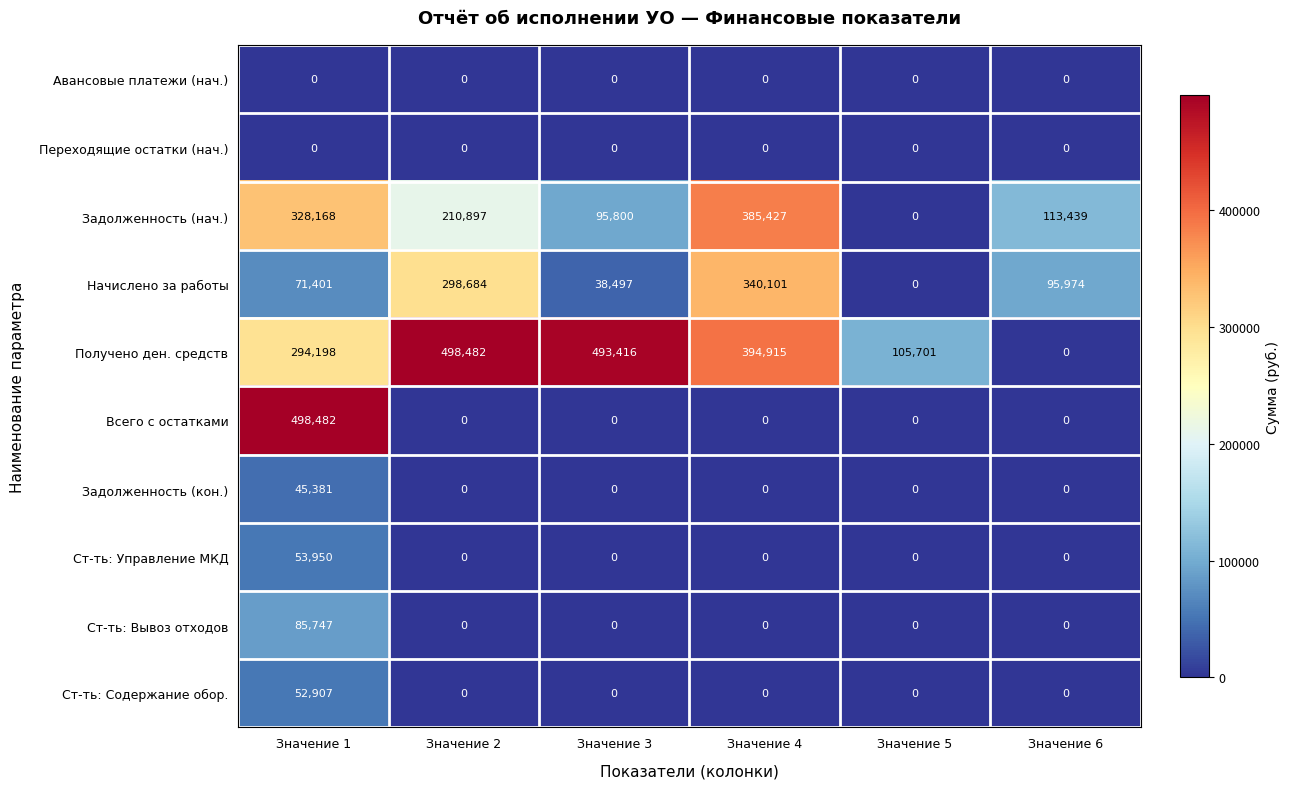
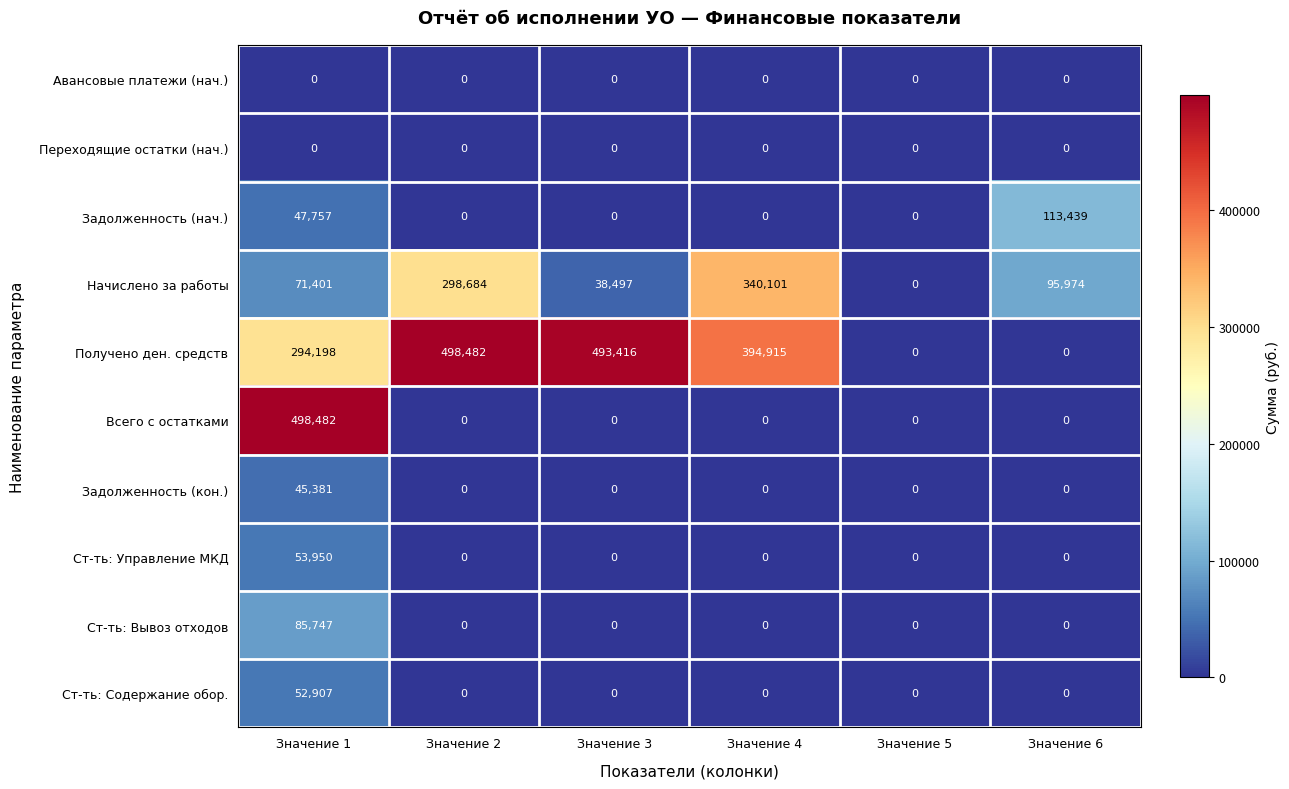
Задолженность (нач.), Значение 1: 328,168 -> 47,757
Задолженность (нач.), Значение 2: 210,897 -> 0
Задолженность (нач.), Значение 3: 95,800 -> 0
Задолженность (нач.), Значение 4: 385,427 -> 0
Получено ден. средств, Значение 5: 105,701 -> 0
